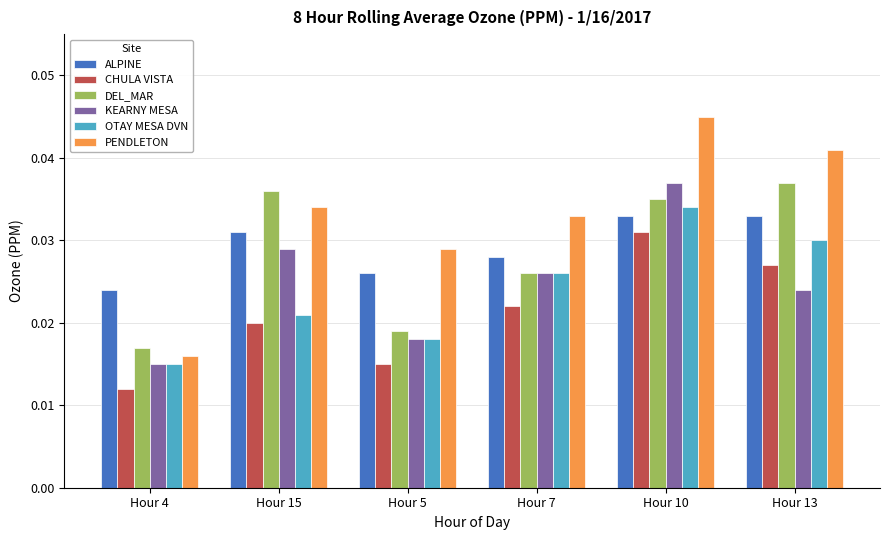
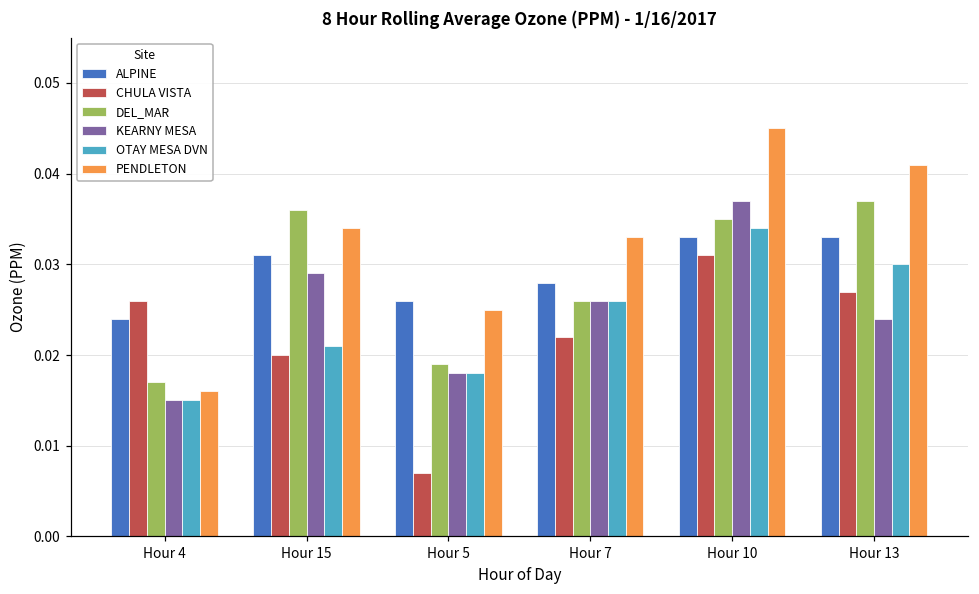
CHULA VISTA, Hour 4: 0.012 -> 0.026
CHULA VISTA, Hour 5: 0.015 -> 0.007
PENDLETON, Hour 5: 0.029 -> 0.025
